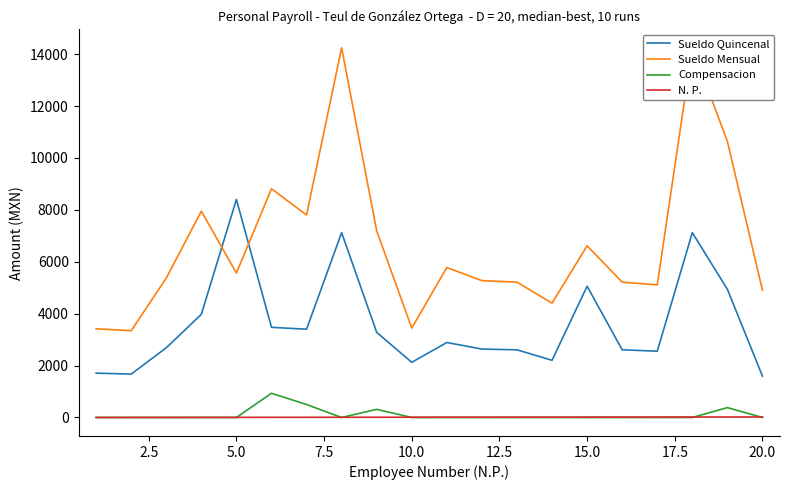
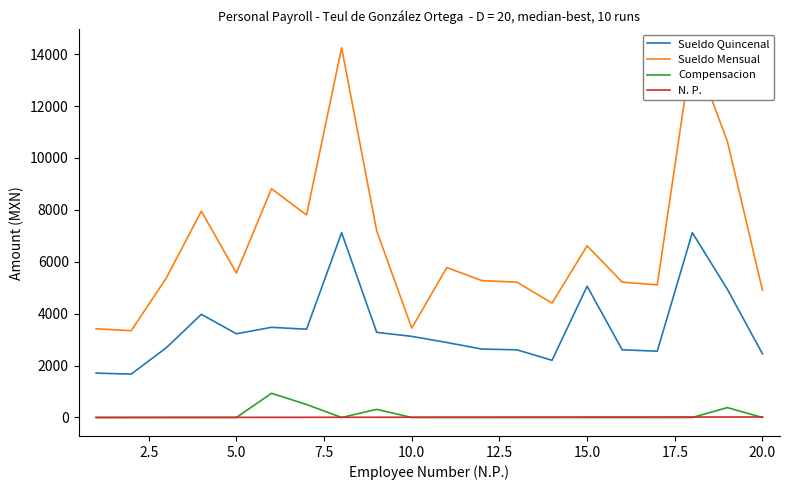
Sueldo Quincenal, 5.0: 8400 -> 3200
Sueldo Quincenal, 10.0: 2100 -> 3100
Sueldo Quincenal, 20.0: 1600 -> 2500
